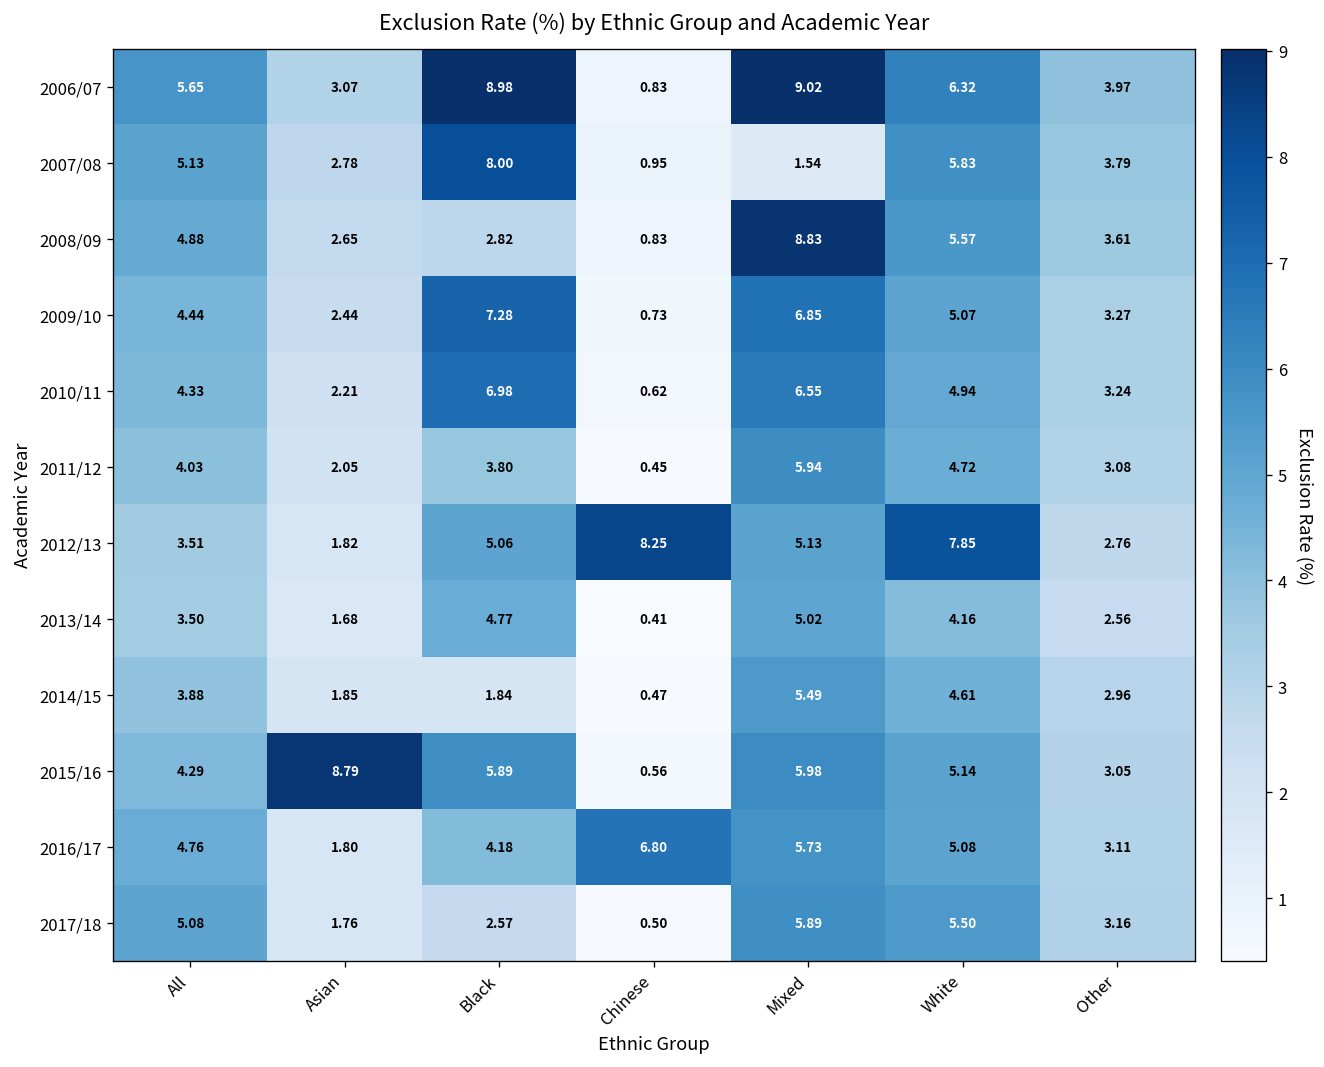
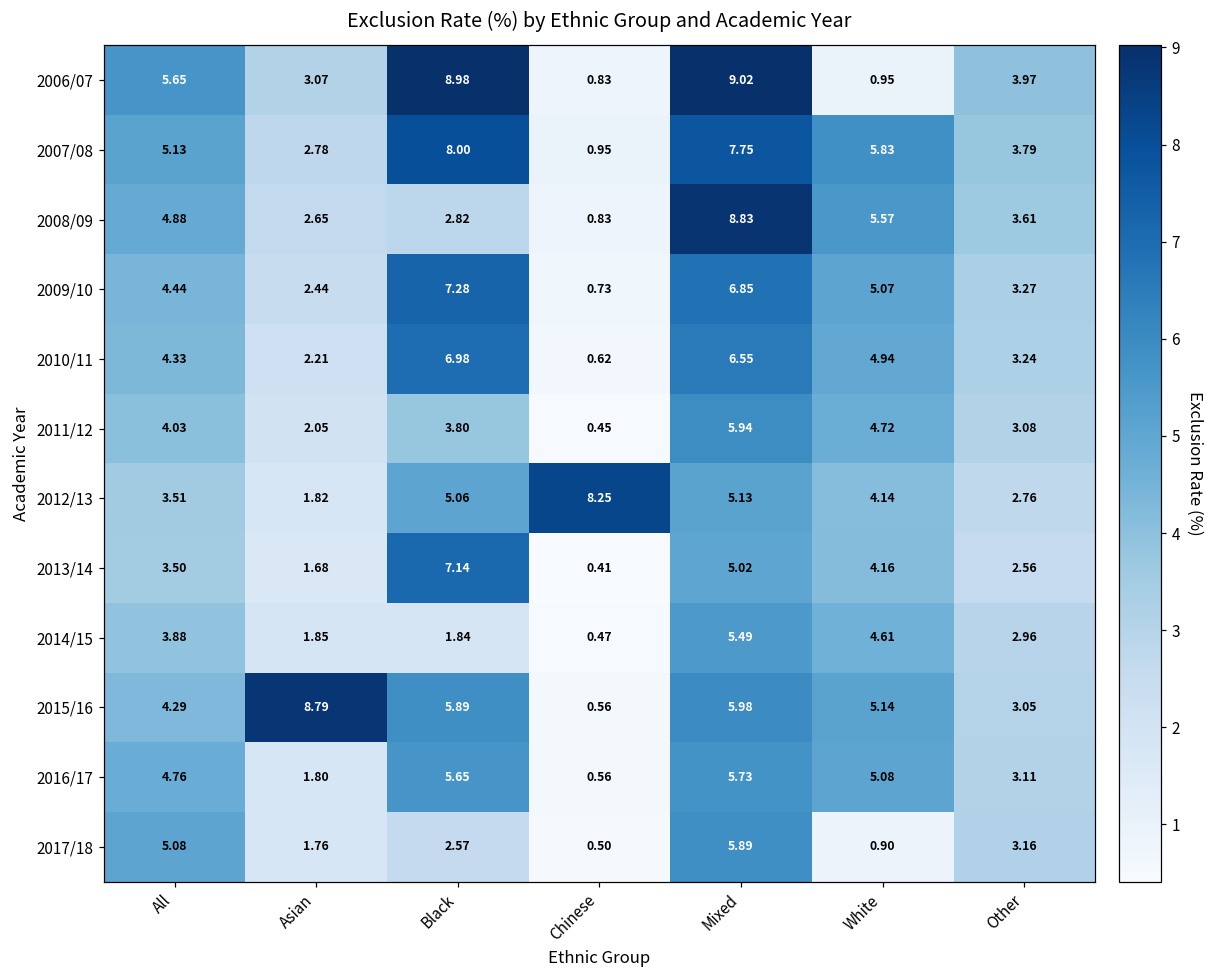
2006/07, White: 6.32 -> 0.95
2007/08, Mixed: 1.54 -> 7.75
2012/13, White: 7.85 -> 4.14
2013/14, Black: 4.77 -> 7.14
2016/17, Black: 4.18 -> 5.65
2016/17, Chinese: 6.80 -> 0.56
2017/18, White: 5.50 -> 0.90
